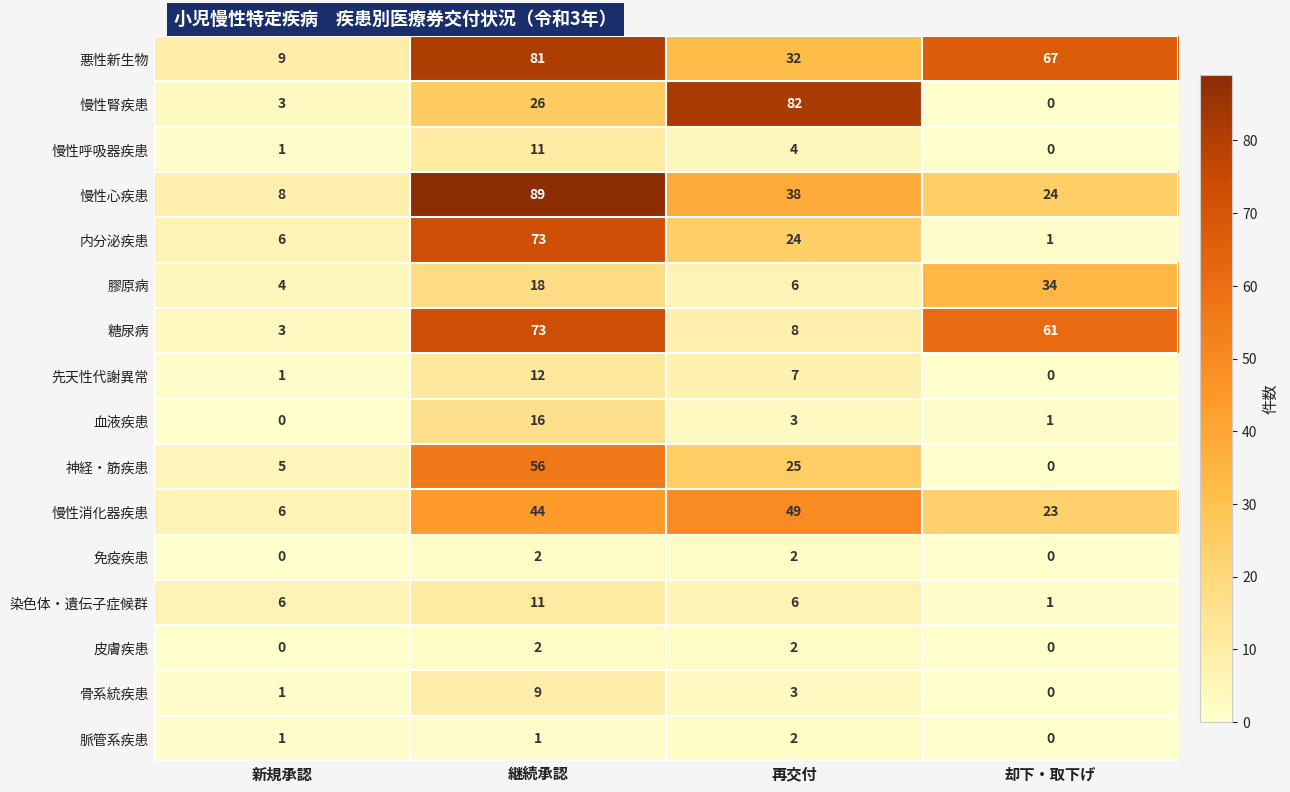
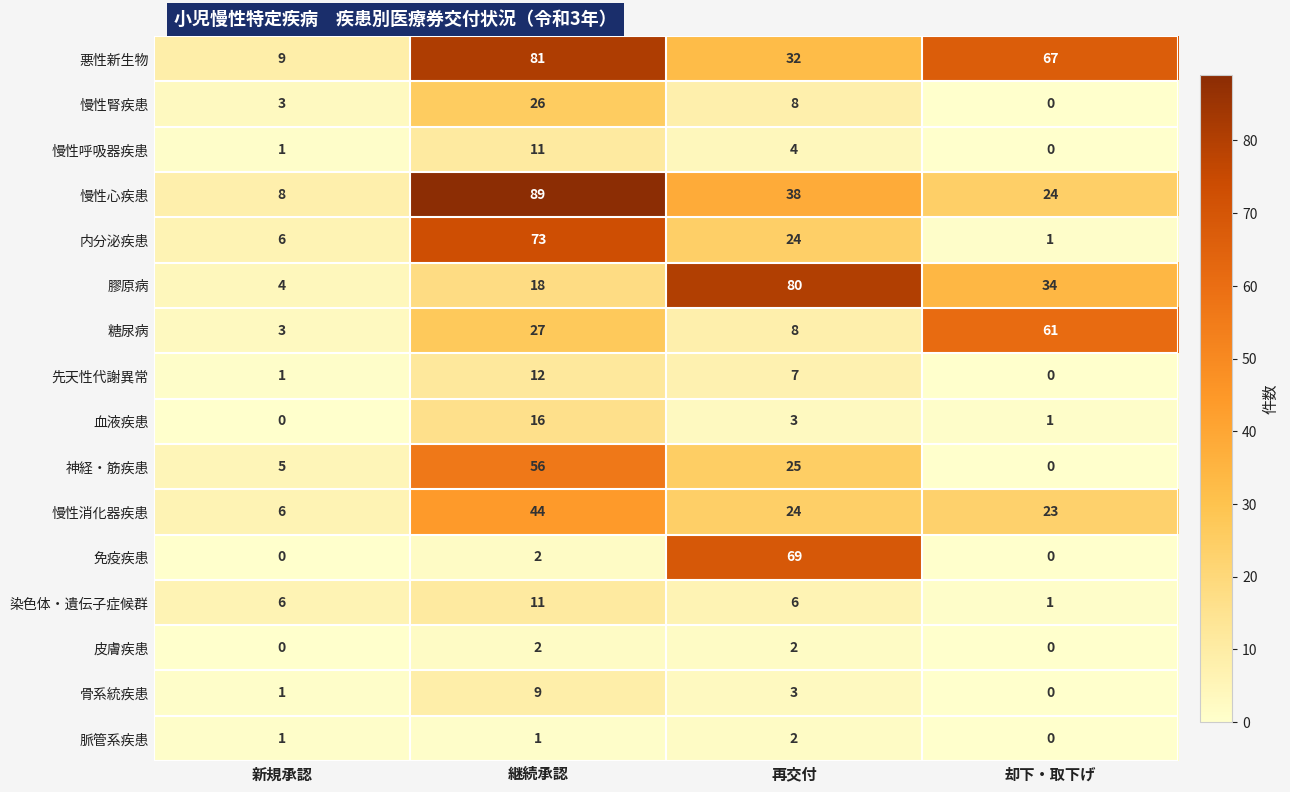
慢性腎疾患, 再交付: 82 -> 8
膠原病, 再交付: 6 -> 80
糖尿病, 継続承認: 73 -> 27
慢性消化器疾患, 再交付: 49 -> 24
免疫疾患, 再交付: 2 -> 69
